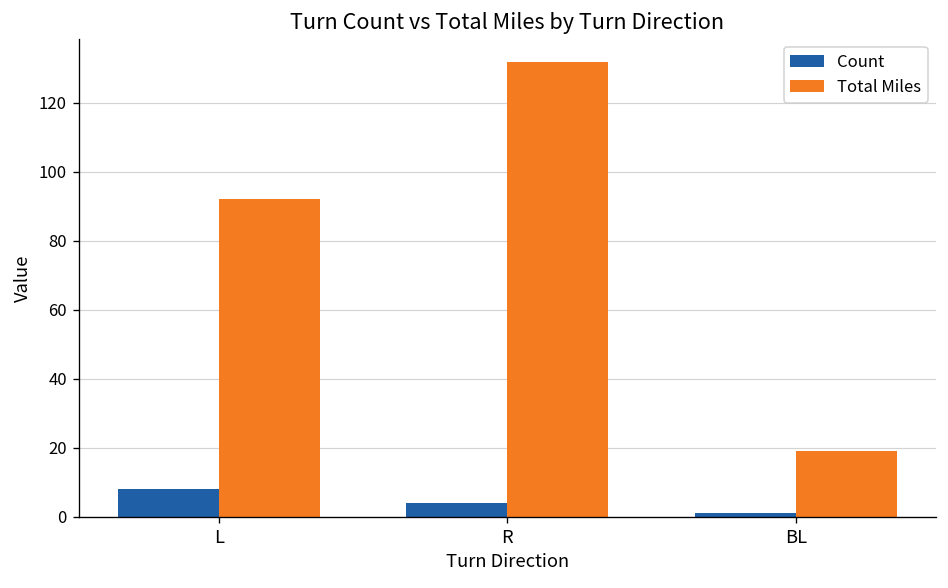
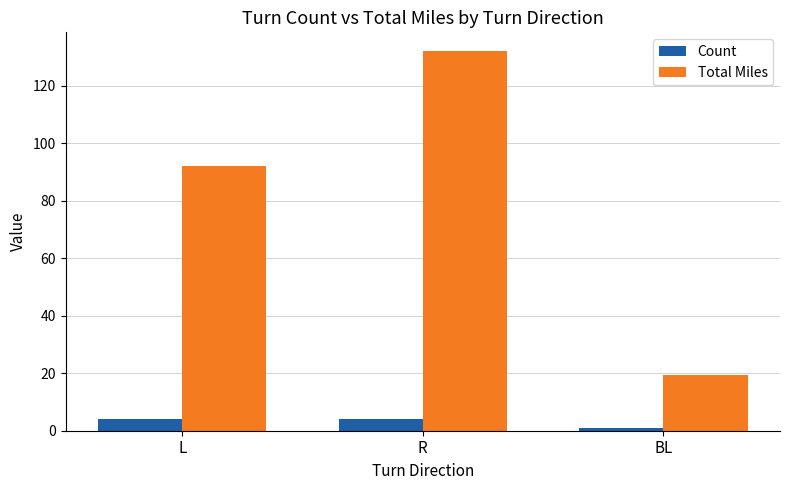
Count, L: 8 -> 4
